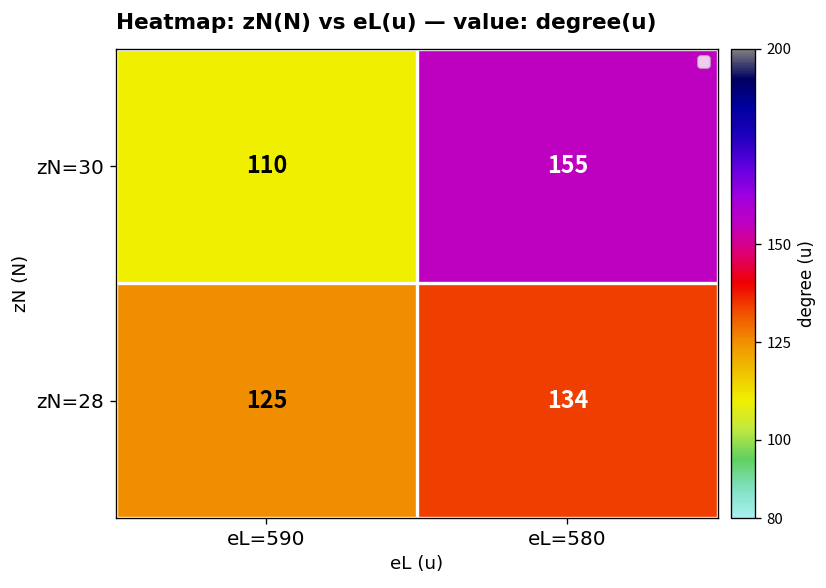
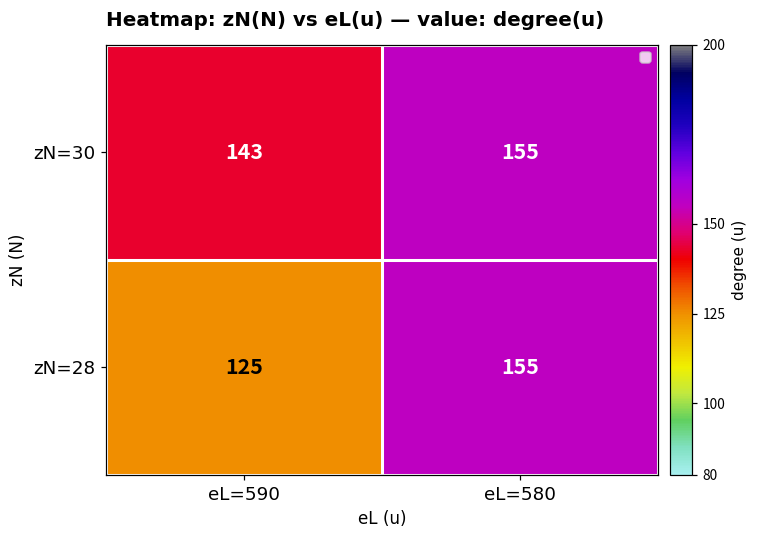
zN=30, eL=590: 110 -> 143
zN=28, eL=580: 134 -> 155
